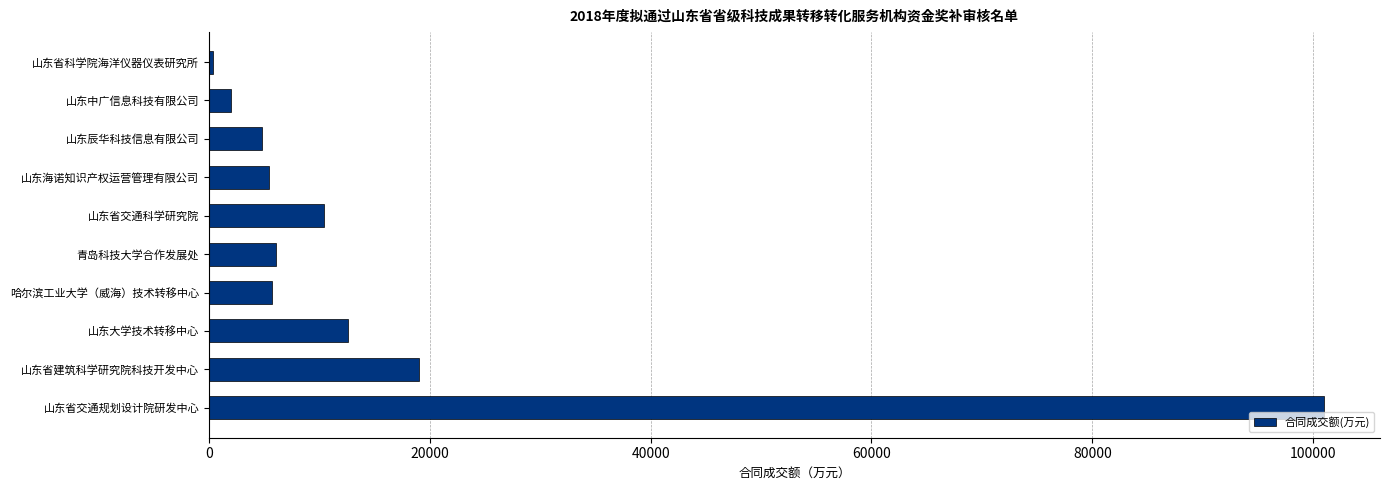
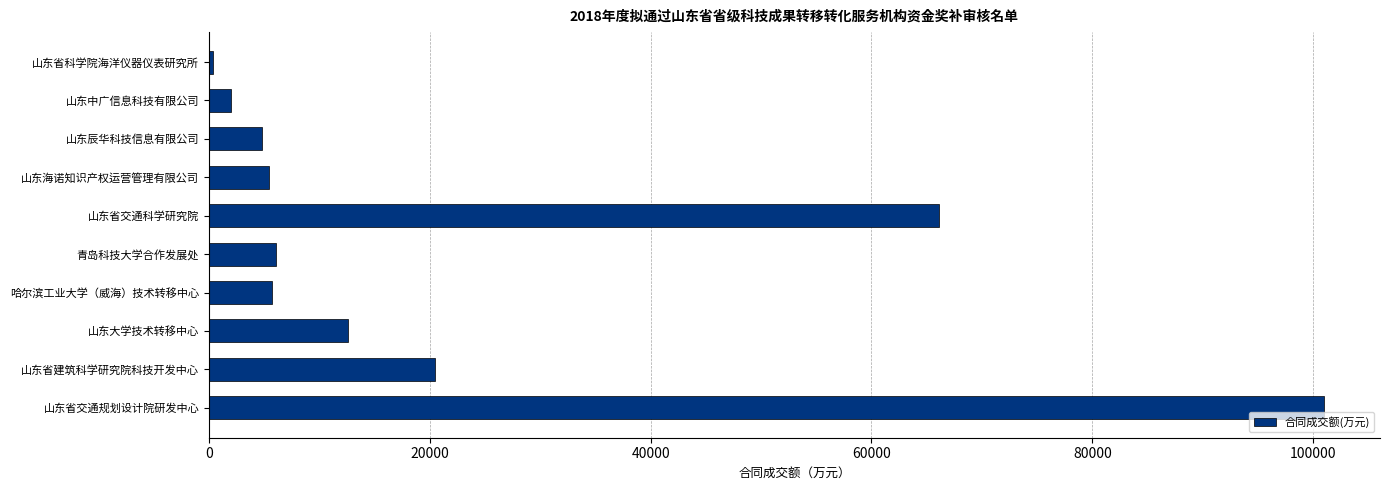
山东省交通科学研究院: 10400 -> 66100
山东省建筑科学研究院科技开发中心: 19000 -> 20500
